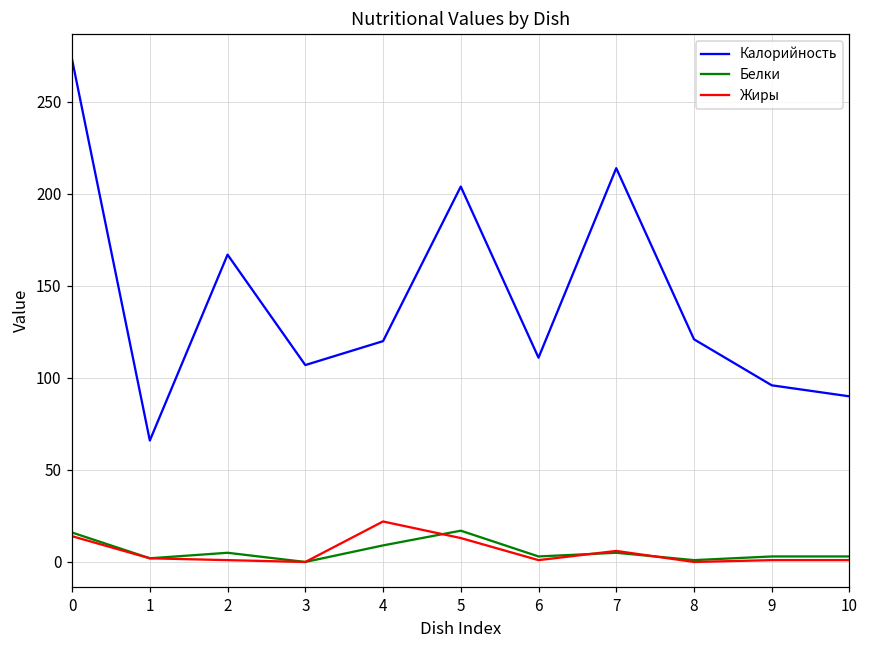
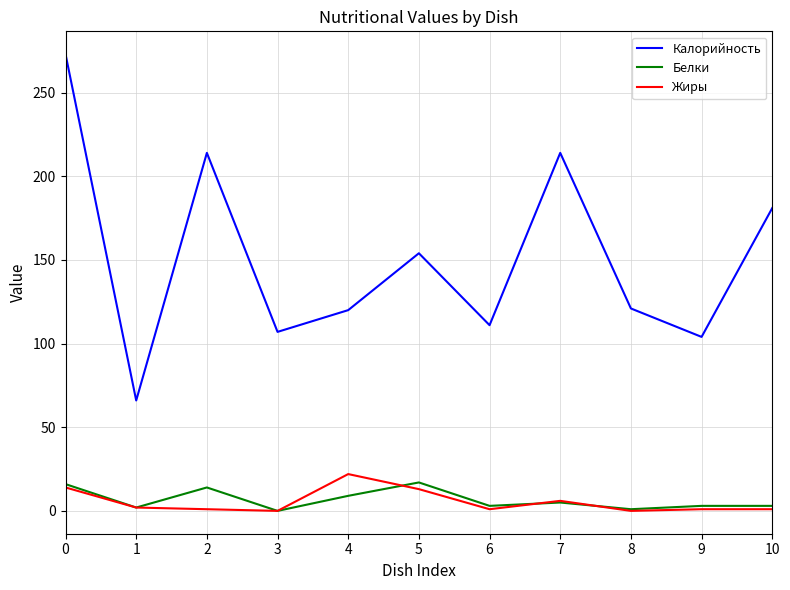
Калорийность, 2: 167 -> 214
Белки, 2: 5 -> 14
Калорийность, 5: 204 -> 154
Калорийность, 9: 96 -> 104
Калорийность, 10: 90 -> 181
